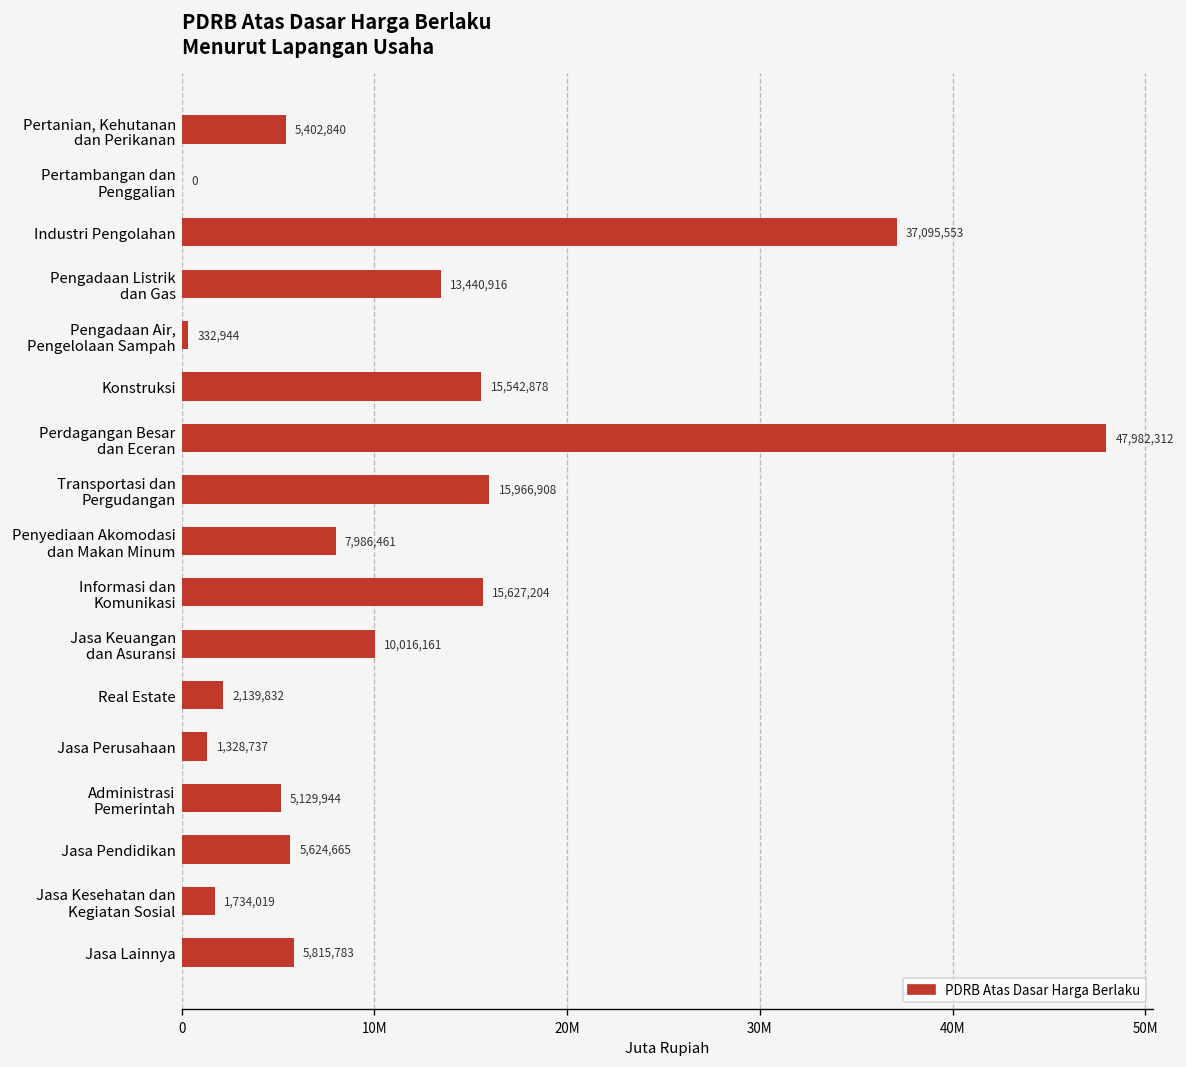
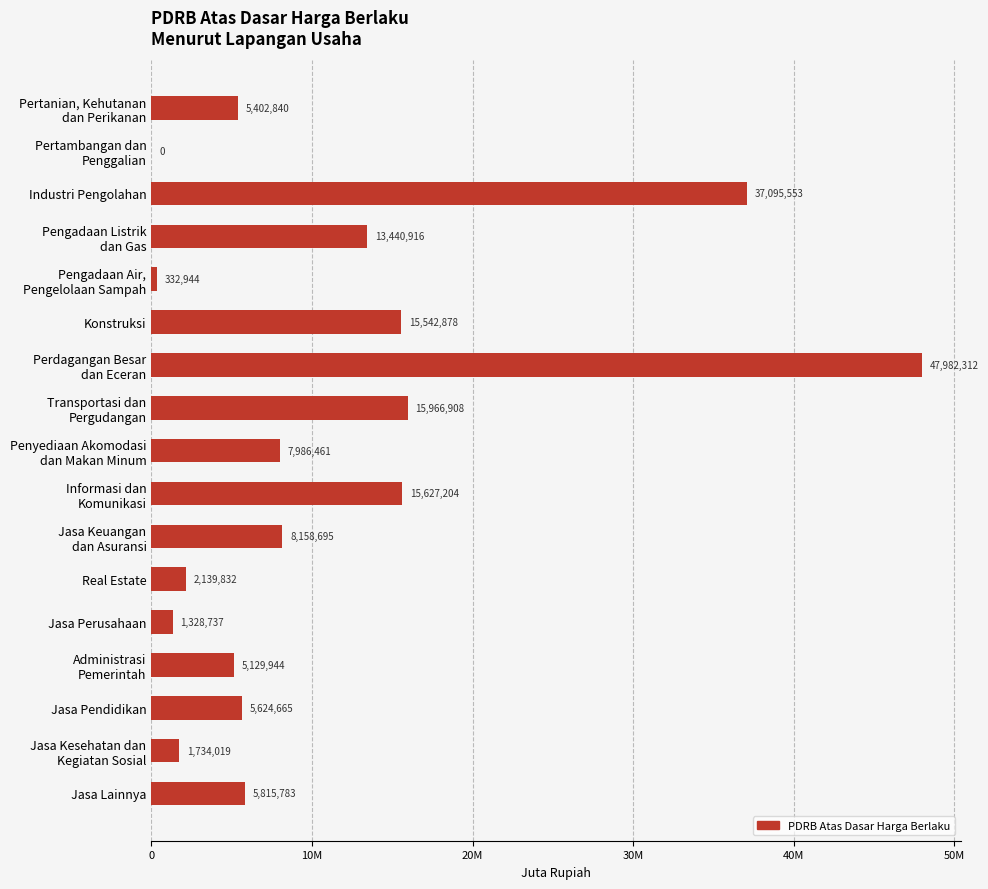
Jasa Keuangan dan Asuransi: 10,016,161 -> 8,158,695
